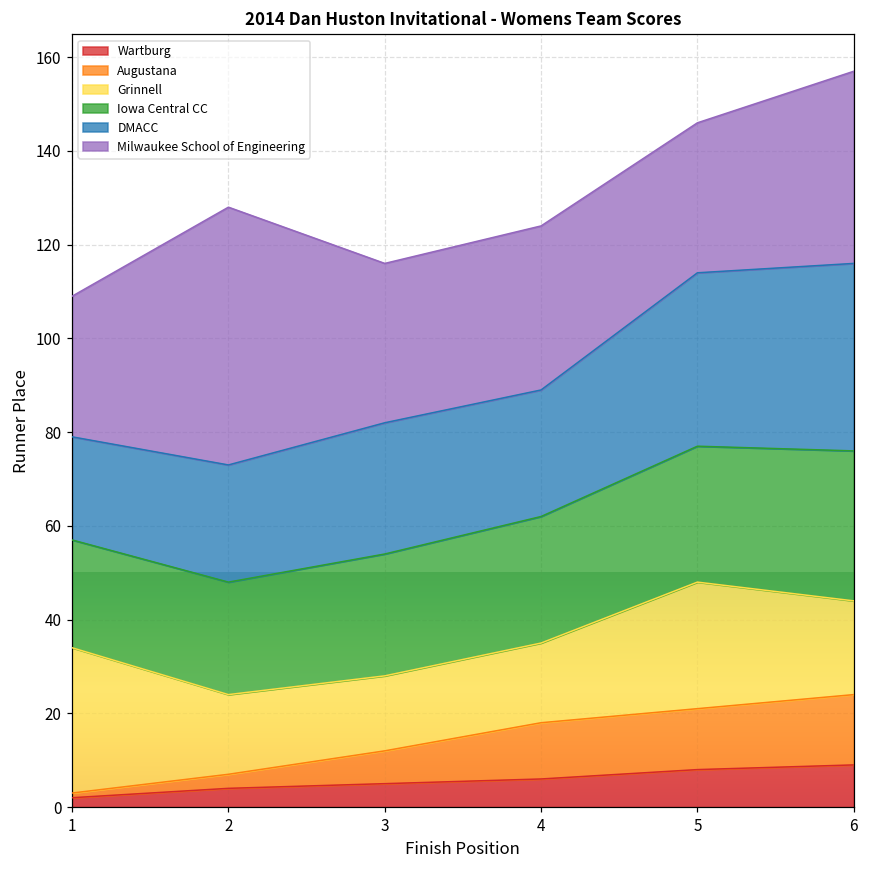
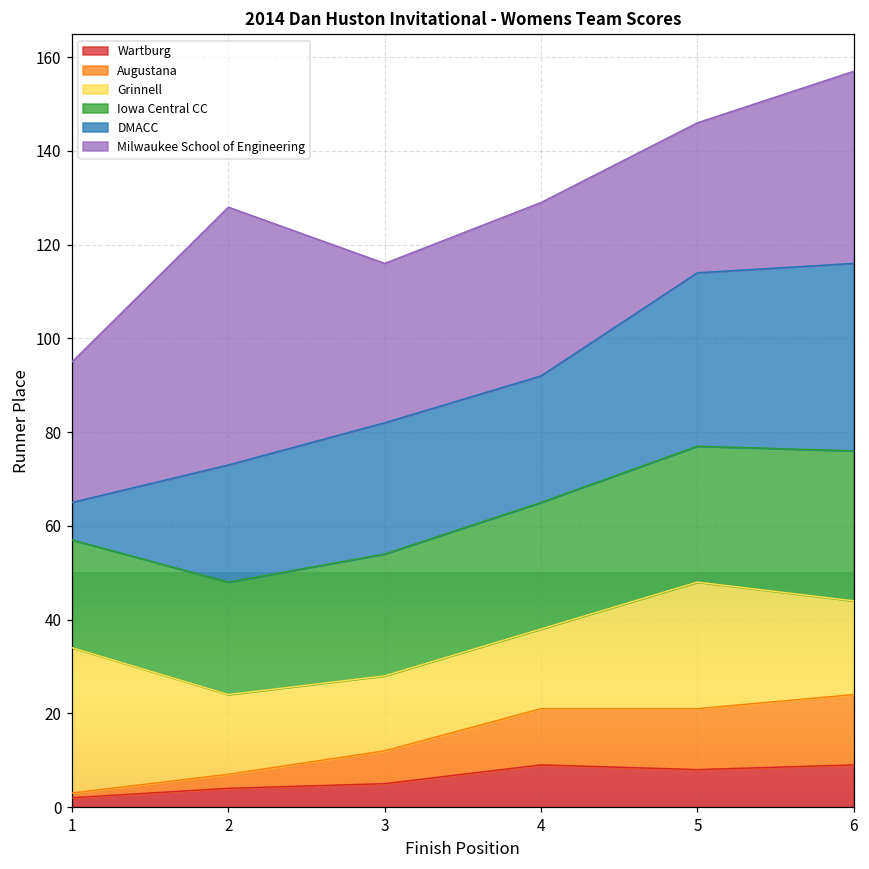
DMACC, 1: 22 -> 8
Wartburg, 4: 6 -> 9
Milwaukee School of Engineering, 4: 35 -> 37
